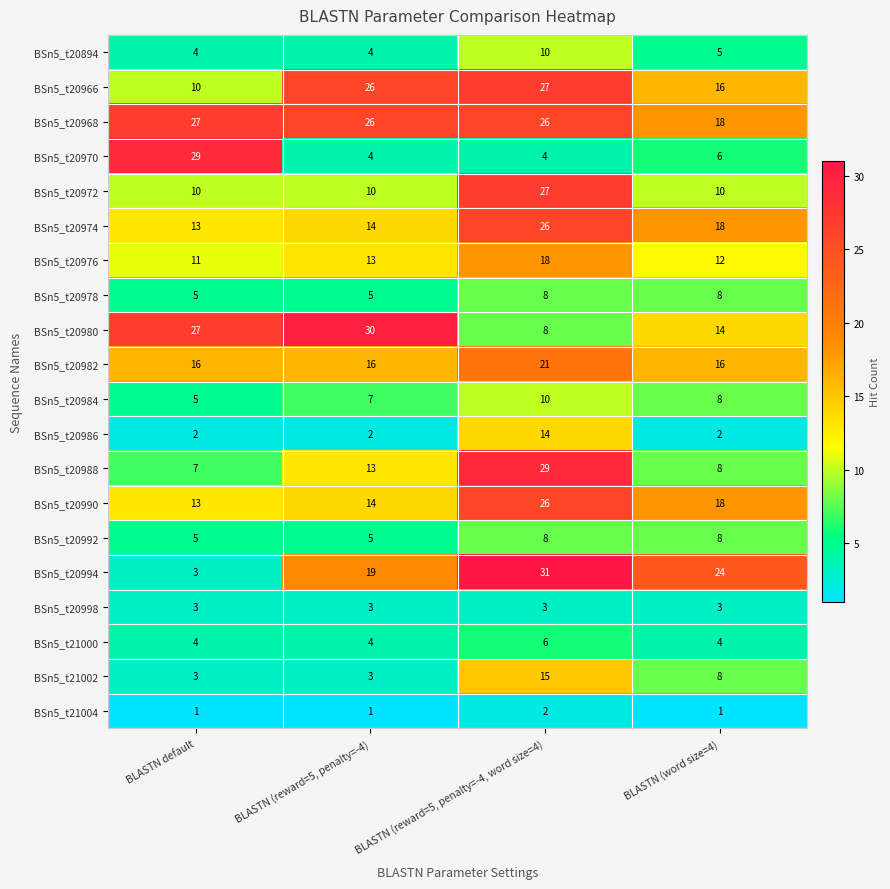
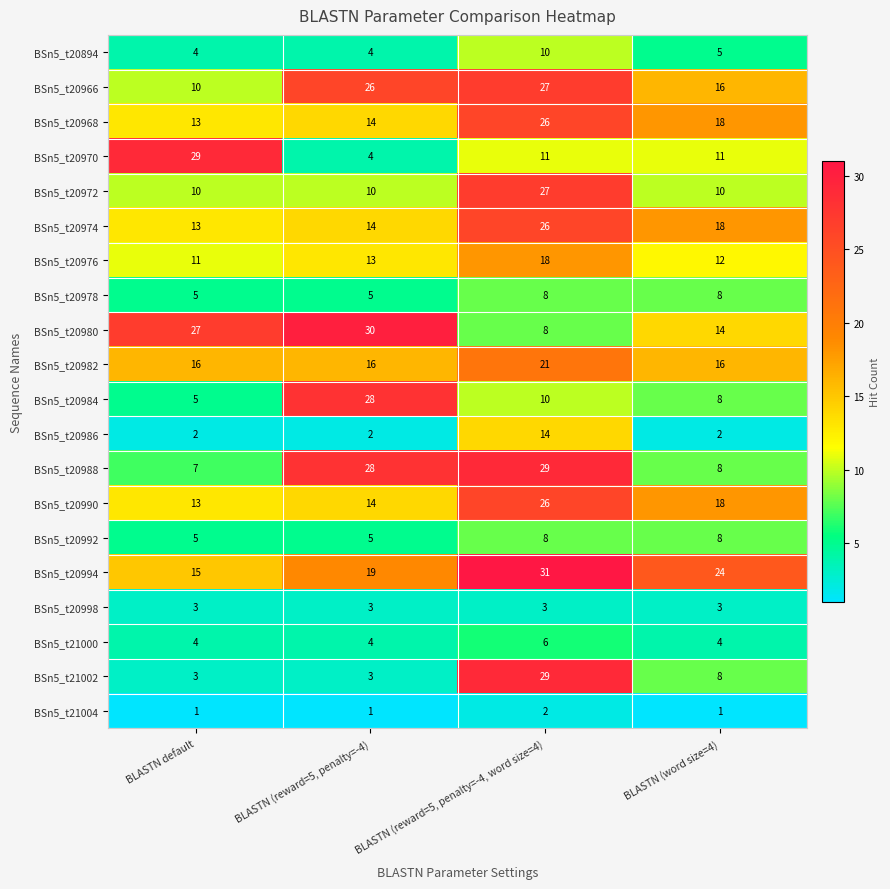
BSn5_t20968, BLASTN default: 27 -> 13
BSn5_t20968, BLASTN (reward=5, penalty=-4): 26 -> 14
BSn5_t20970, BLASTN (reward=5, penalty=-4, word size=4): 4 -> 11
BSn5_t20970, BLASTN (word size=4): 6 -> 11
BSn5_t20984, BLASTN (reward=5, penalty=-4): 7 -> 28
BSn5_t20988, BLASTN (reward=5, penalty=-4): 13 -> 28
BSn5_t20994, BLASTN default: 3 -> 15
BSn5_t21002, BLASTN (reward=5, penalty=-4, word size=4): 15 -> 29
